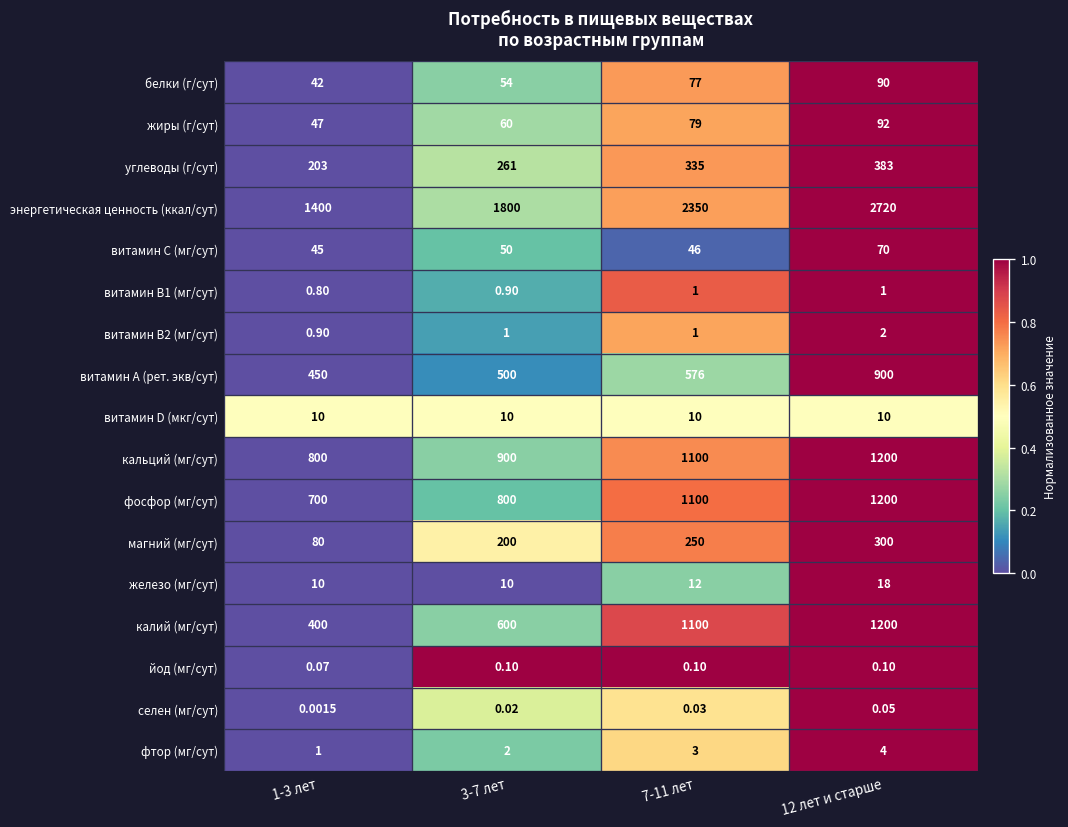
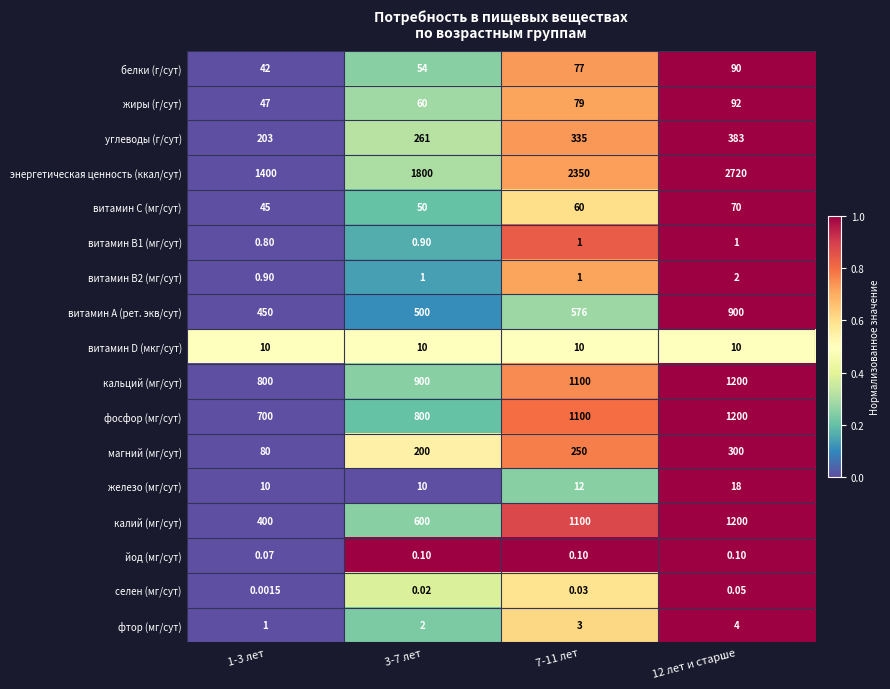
витамин С (мг/сут), 7-11 лет: 46 -> 60
